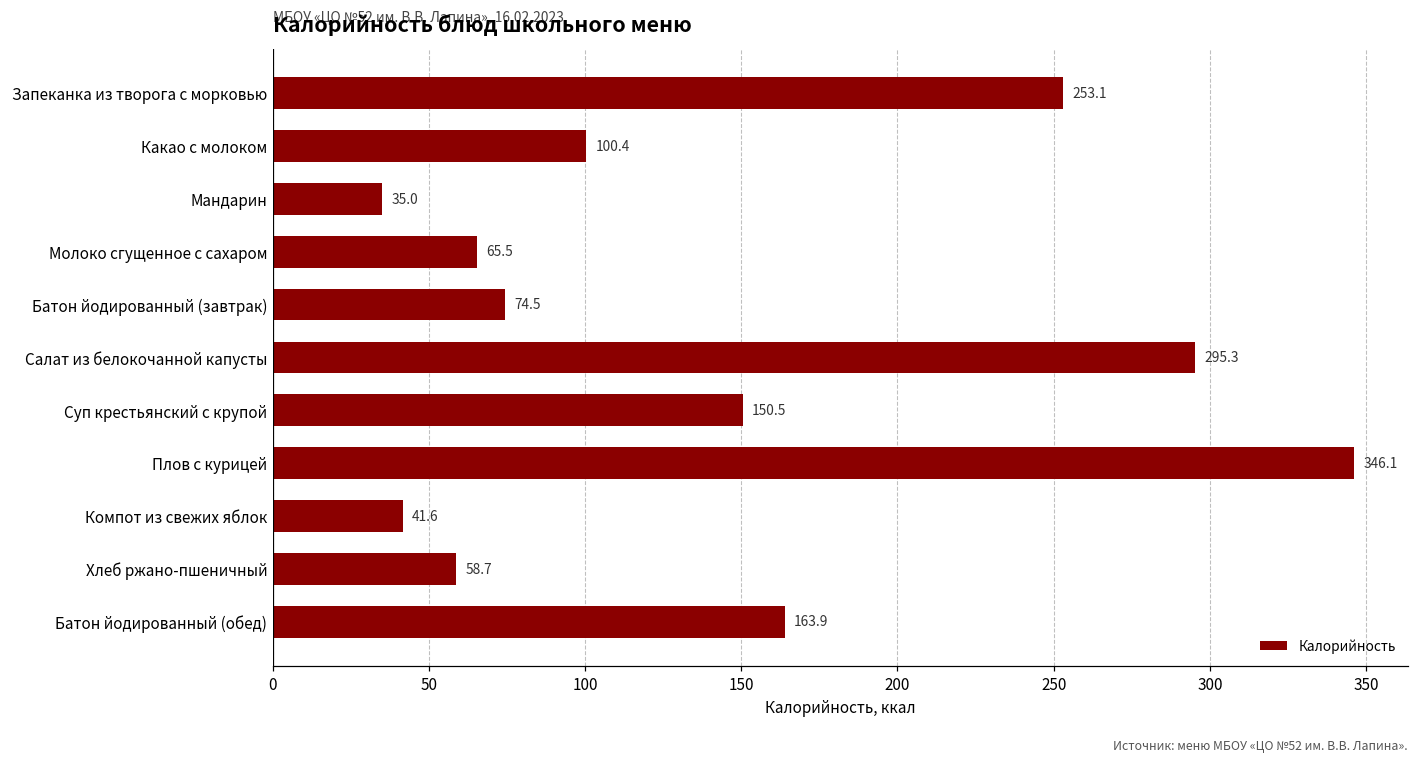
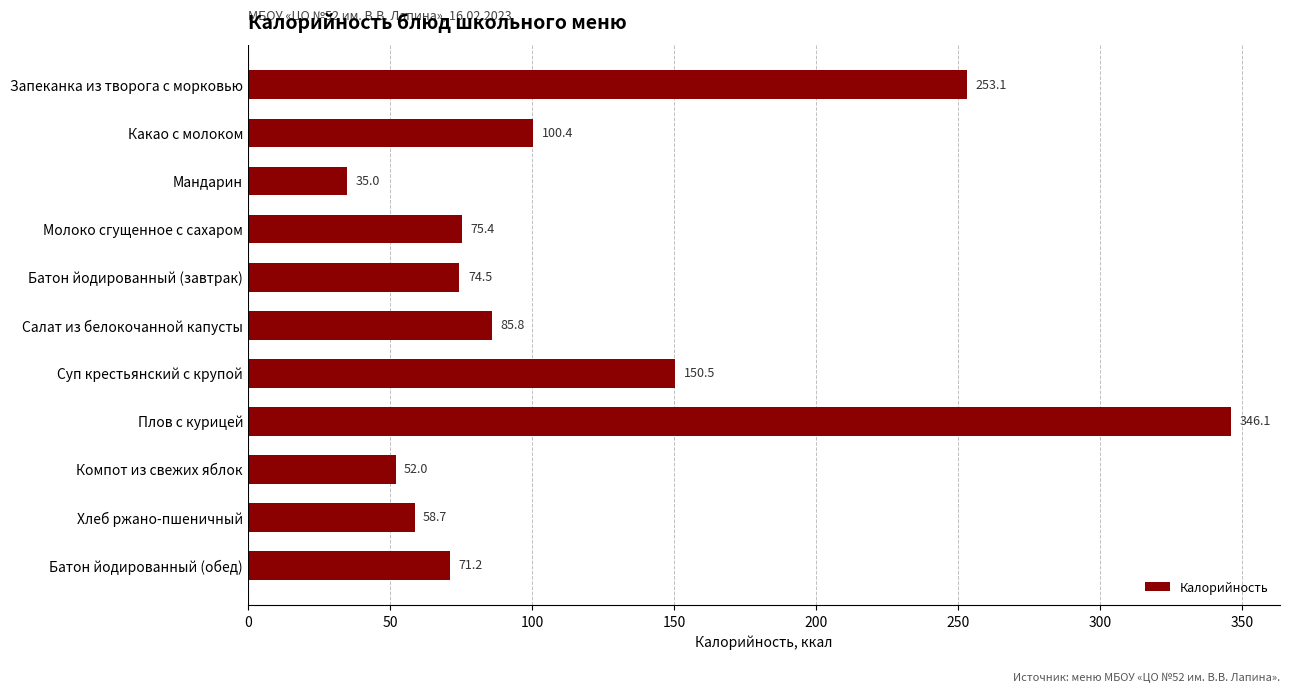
Молоко сгущенное с сахаром: 65.5 -> 75.4
Салат из белокочанной капусты: 295.3 -> 85.8
Компот из свежих яблок: 41.6 -> 52.0
Батон йодированный (обед): 163.9 -> 71.2
